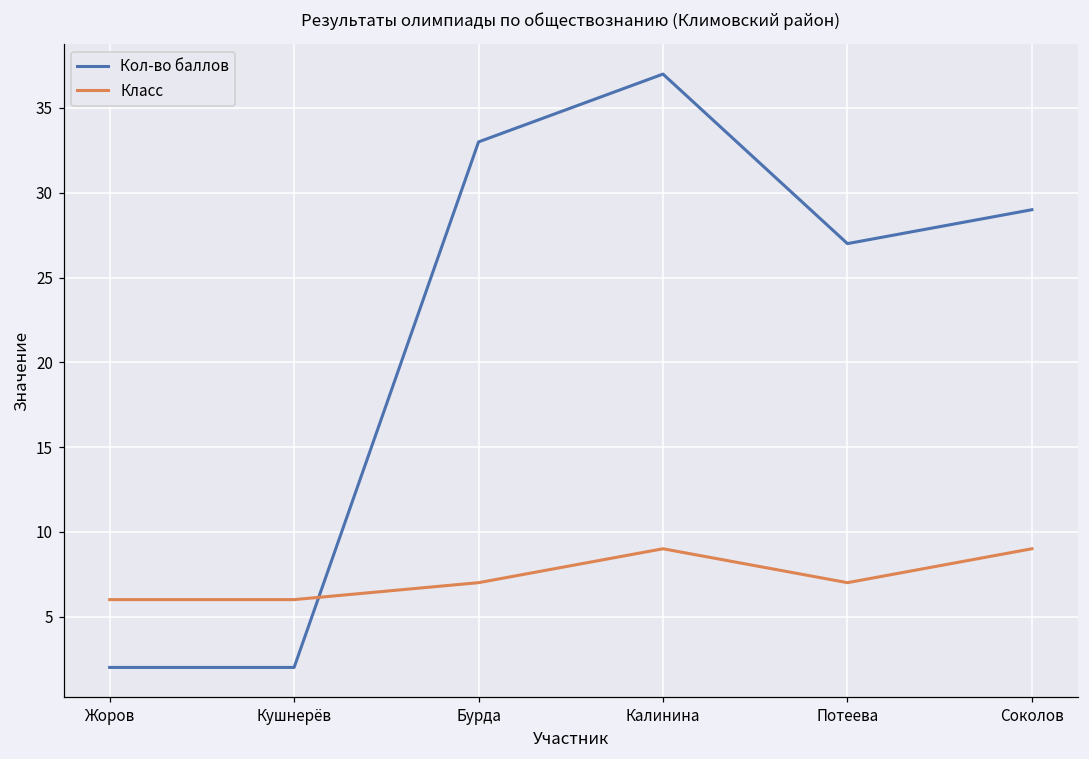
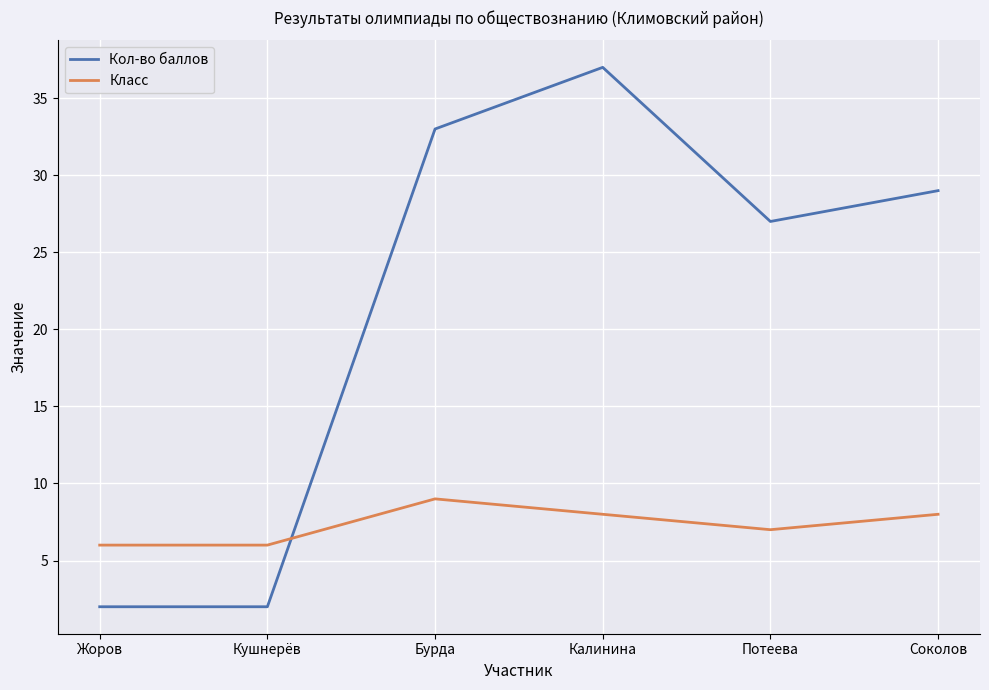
Класс, Бурда: 7 -> 9
Класс, Калинина: 9 -> 8
Класс, Соколов: 9 -> 8
